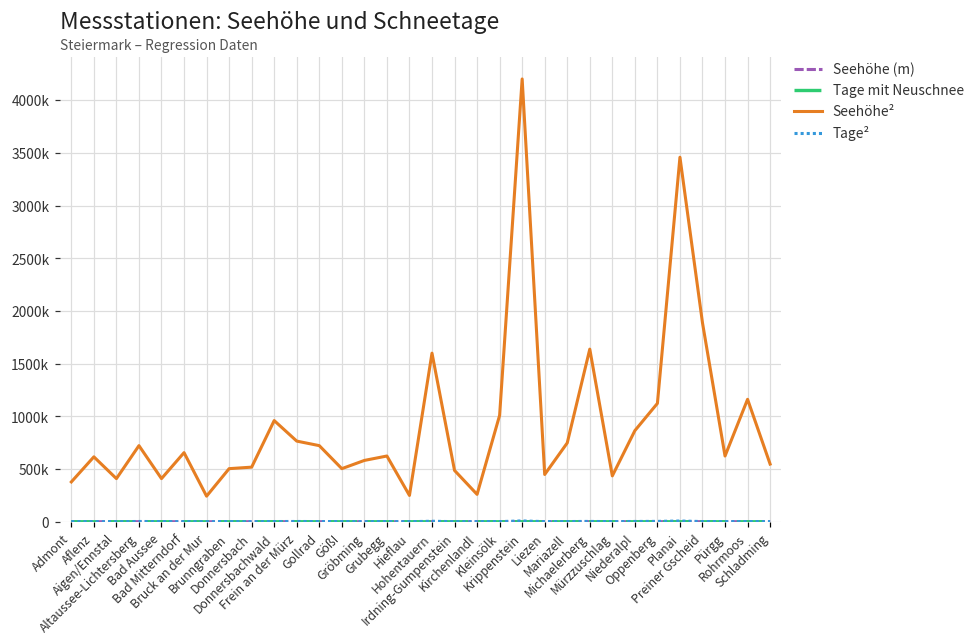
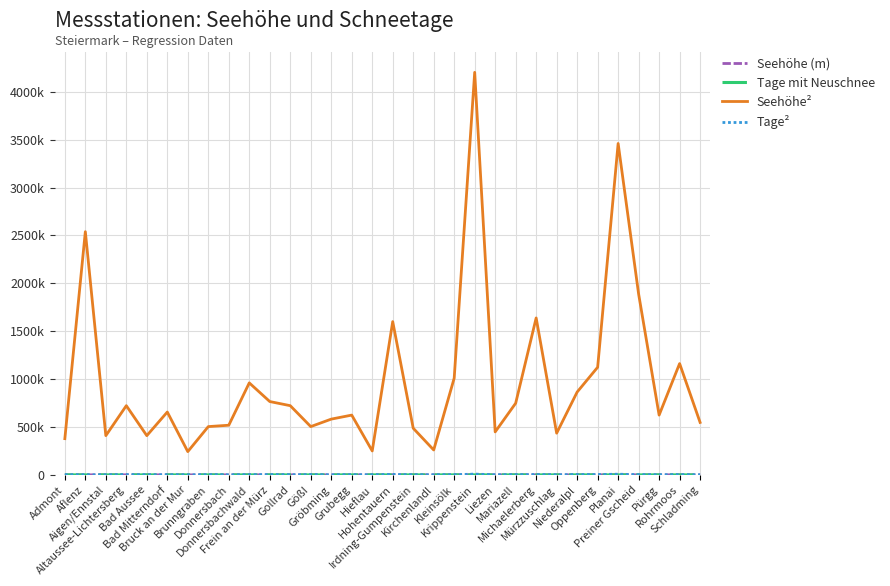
Seehöhe², Aflenz: 600000 -> 2500000
